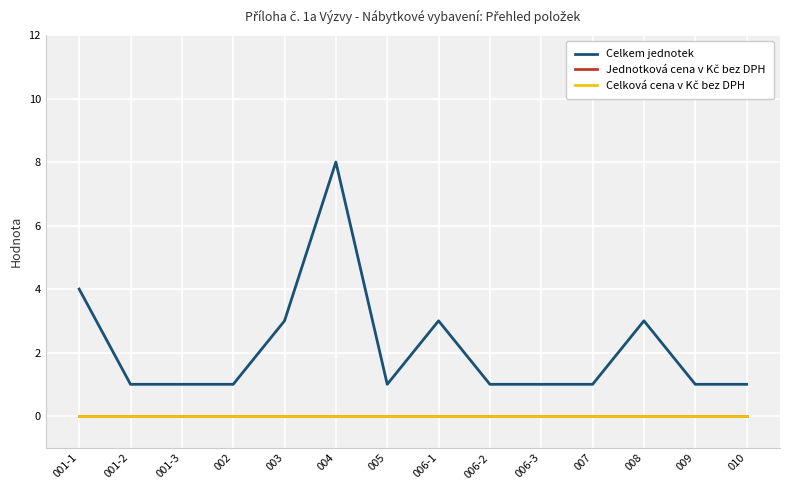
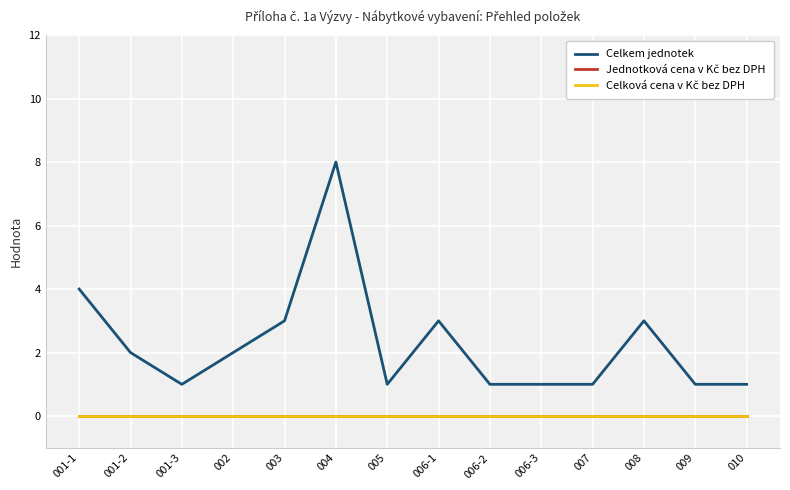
Celkem jednotek, 001-2: 1 -> 2
Celkem jednotek, 002: 1 -> 2
